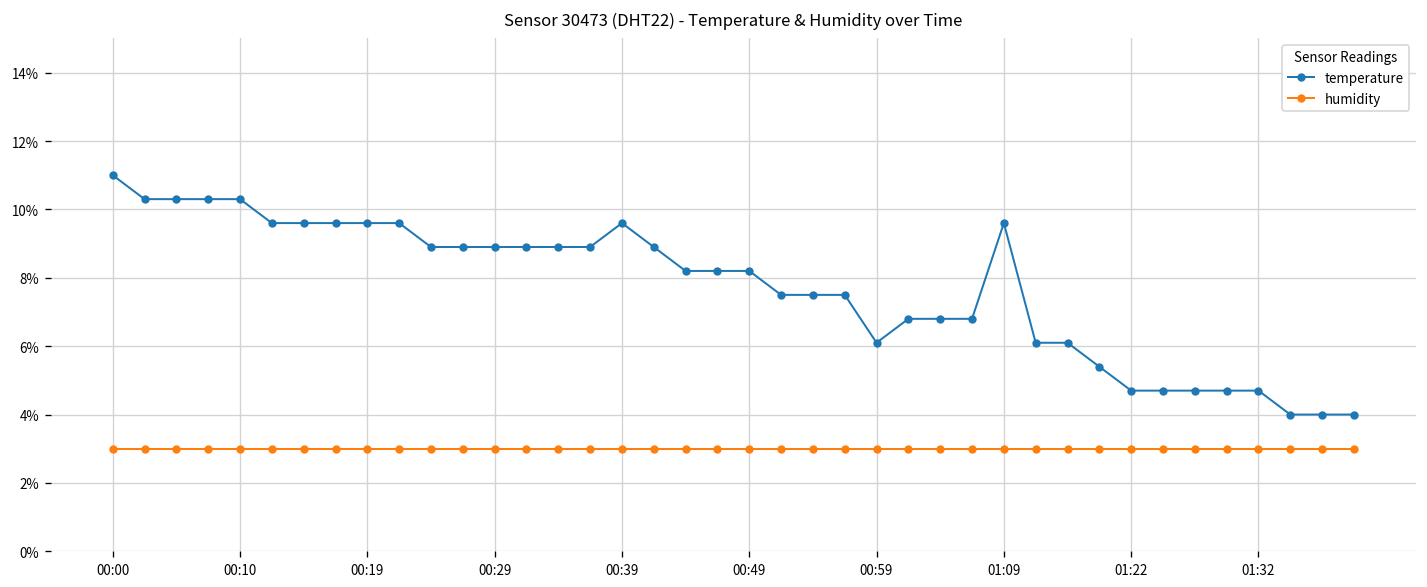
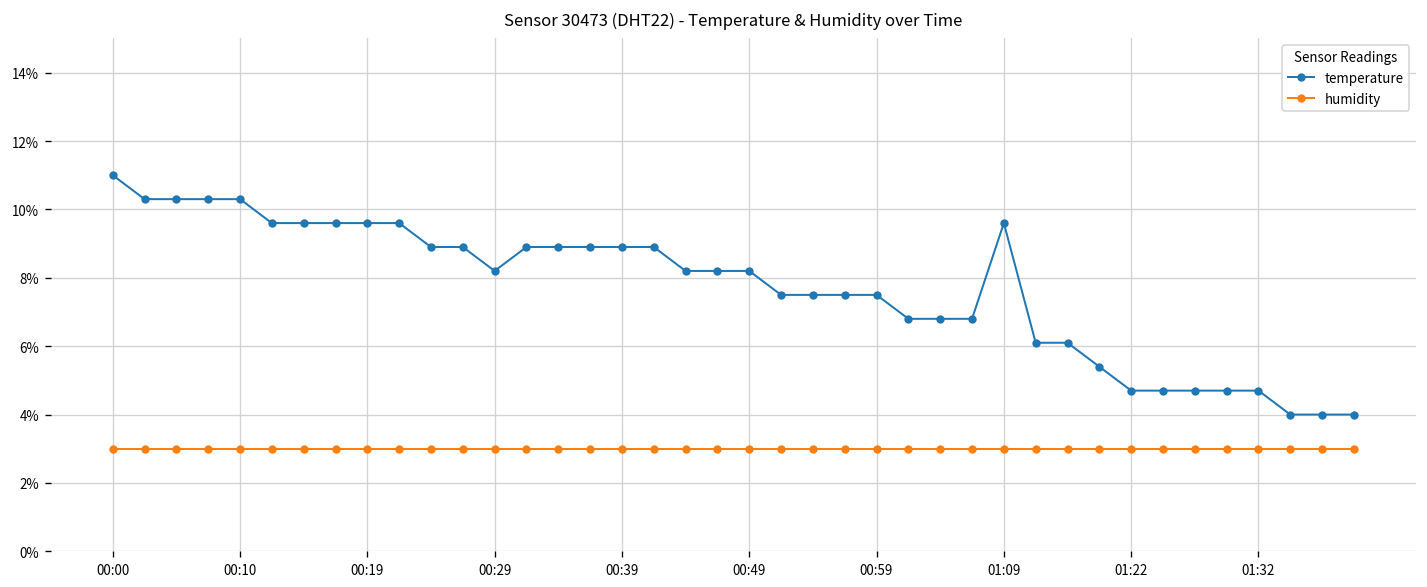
temperature, 00:29: 8.9% -> 8.2%
temperature, 00:39: 9.6% -> 8.9%
temperature, 00:59: 6.1% -> 7.5%
